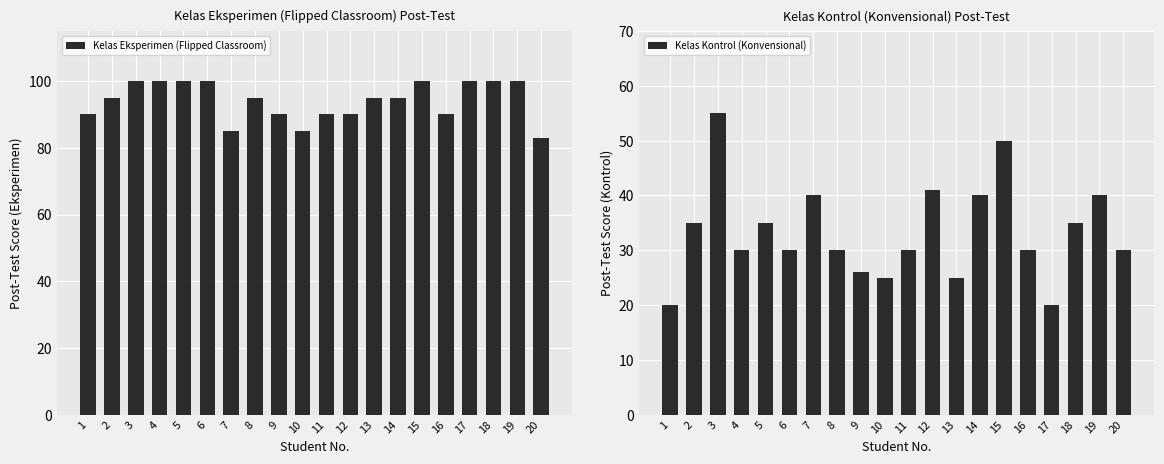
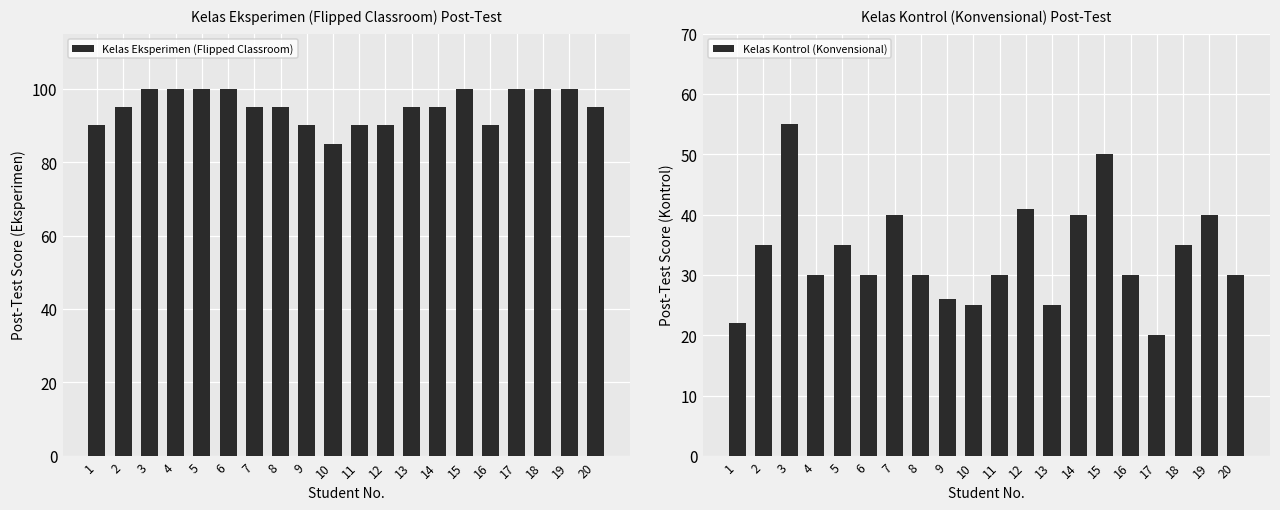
Kelas Eksperimen (Flipped Classroom) Post-Test, 7: 85 -> 95
Kelas Eksperimen (Flipped Classroom) Post-Test, 20: 83 -> 95
Kelas Kontrol (Konvensional) Post-Test, 1: 20 -> 22
